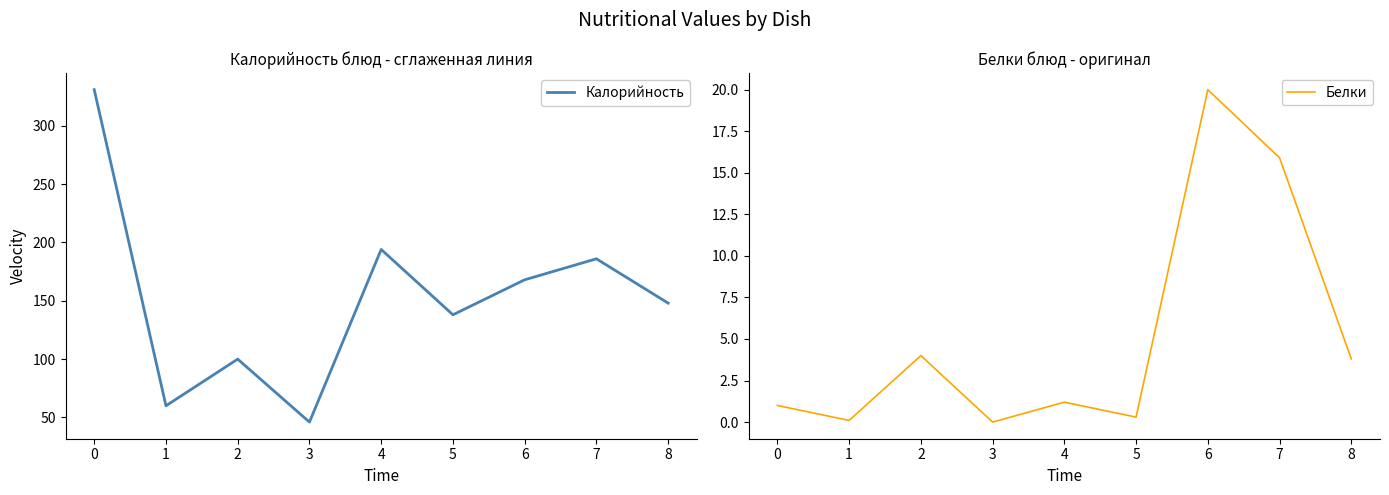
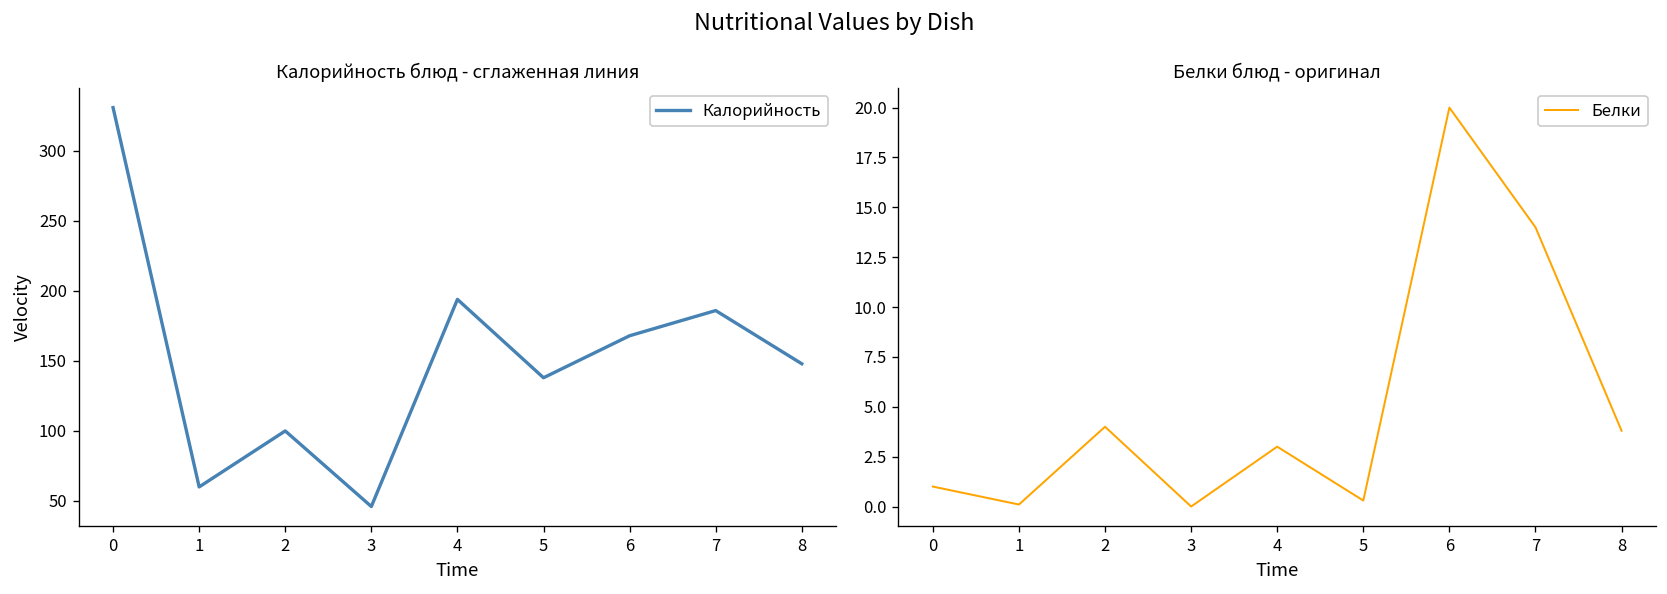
Белки блюд - оригинал, 4: 1.2 -> 3.0
Белки блюд - оригинал, 7: 15.9 -> 14.0
